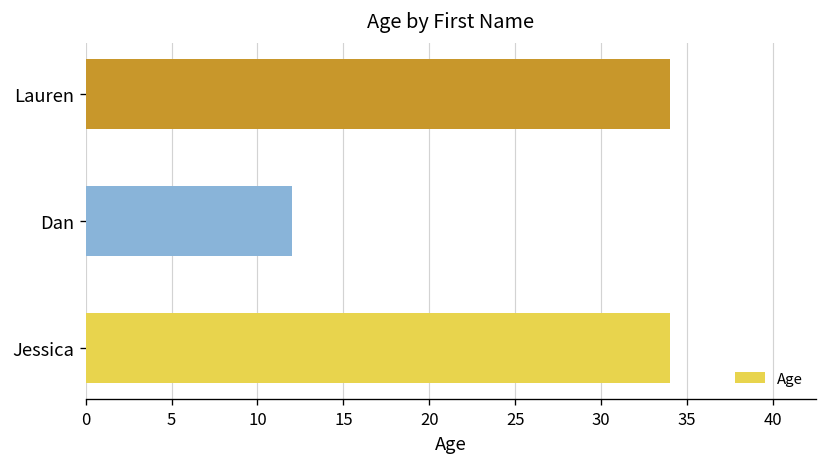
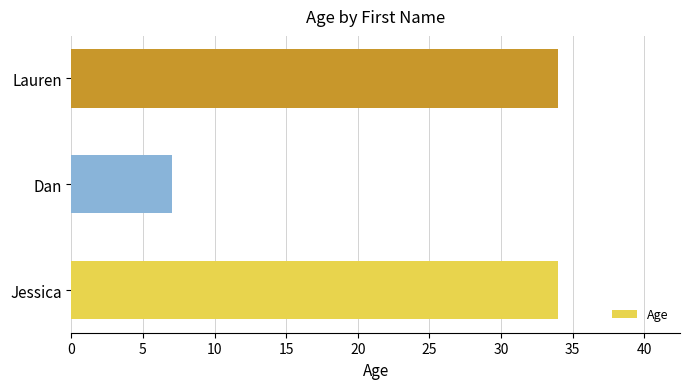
Dan: 12 -> 7
